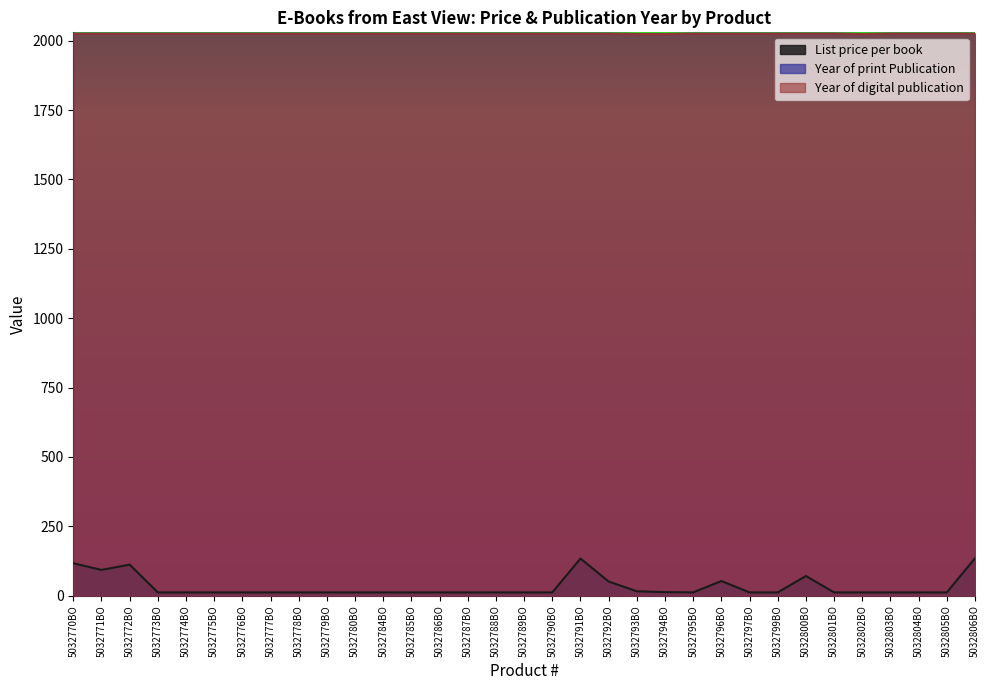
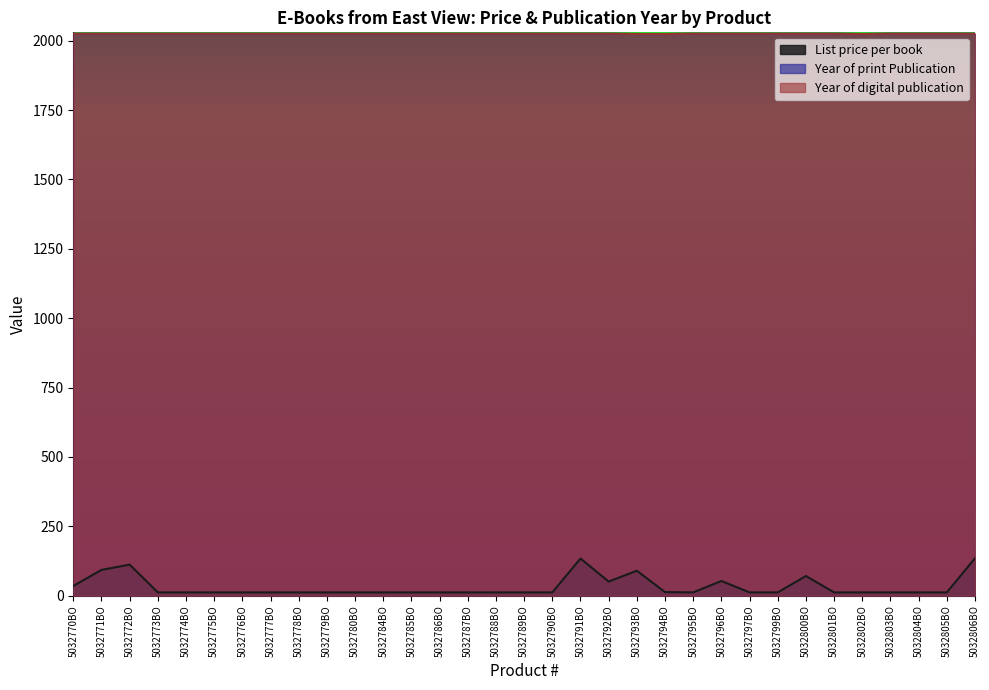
List price per book, 5032770BO: 120 -> 40
List price per book, 5032793BO: 20 -> 90
